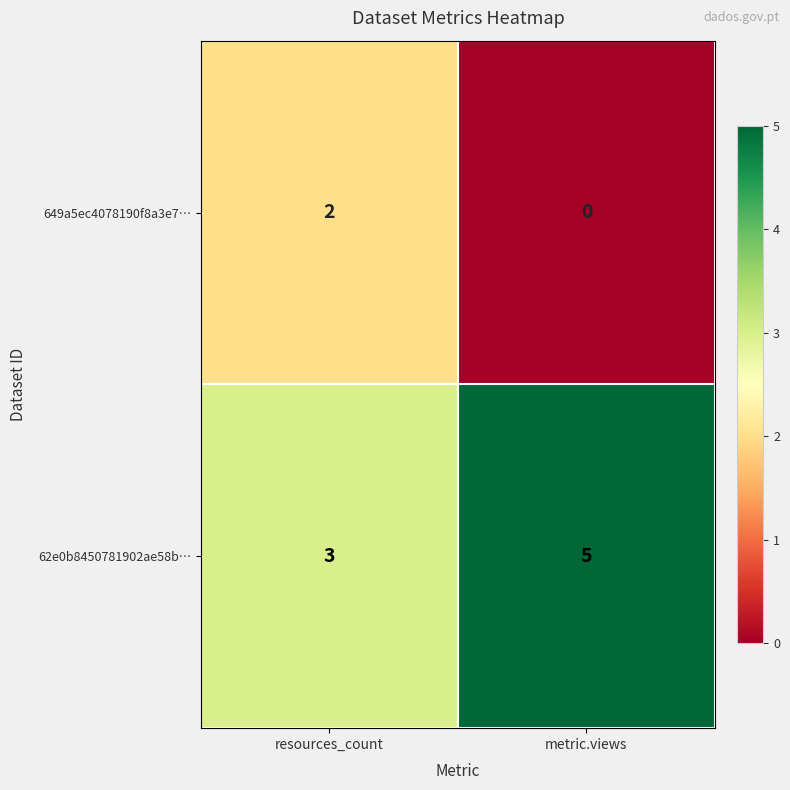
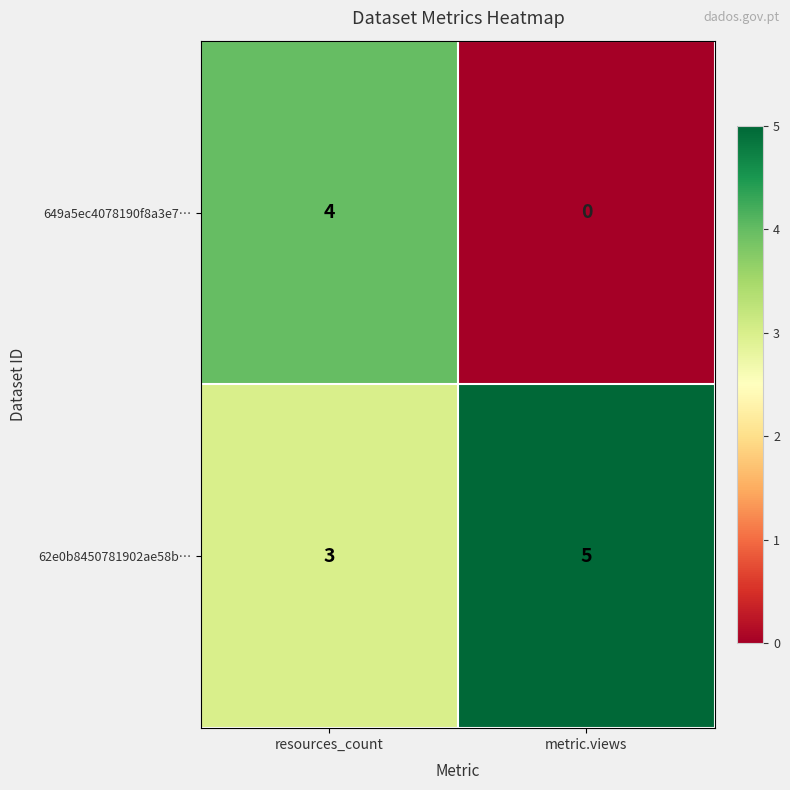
649a5ec4078190f8a3e7…, resources_count: 2 -> 4
